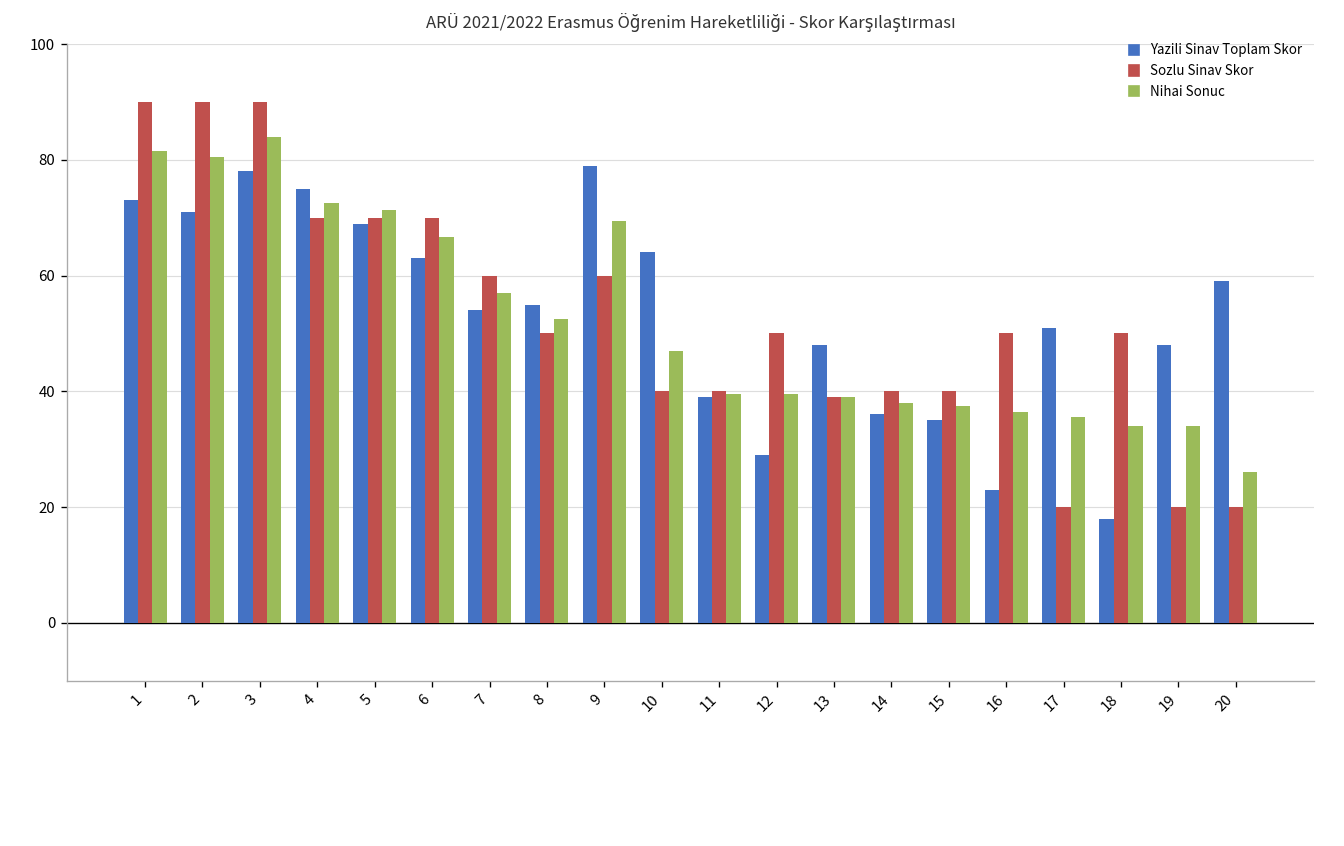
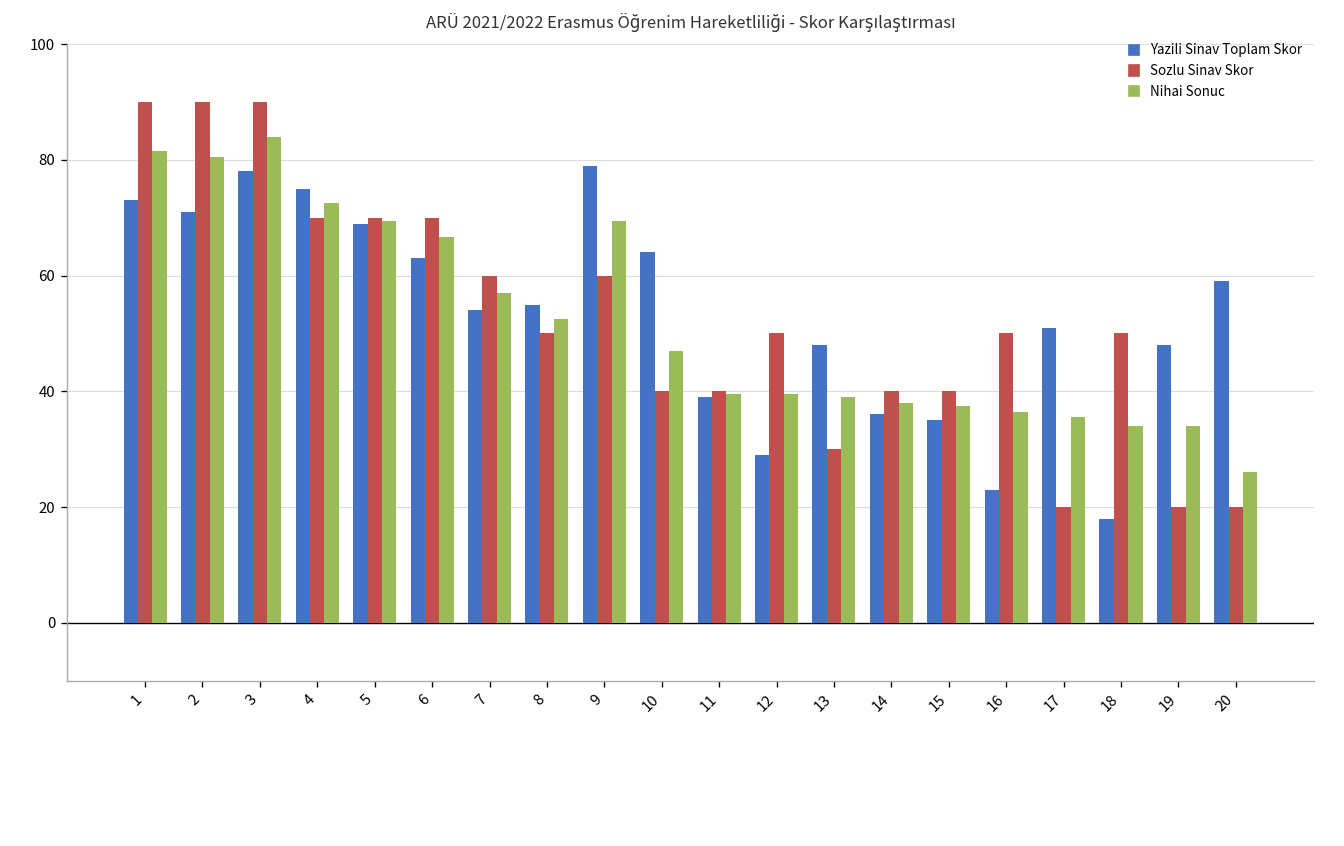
Nihai Sonuc, 5: 71 -> 70
Sozlu Sinav Skor, 13: 39 -> 30
